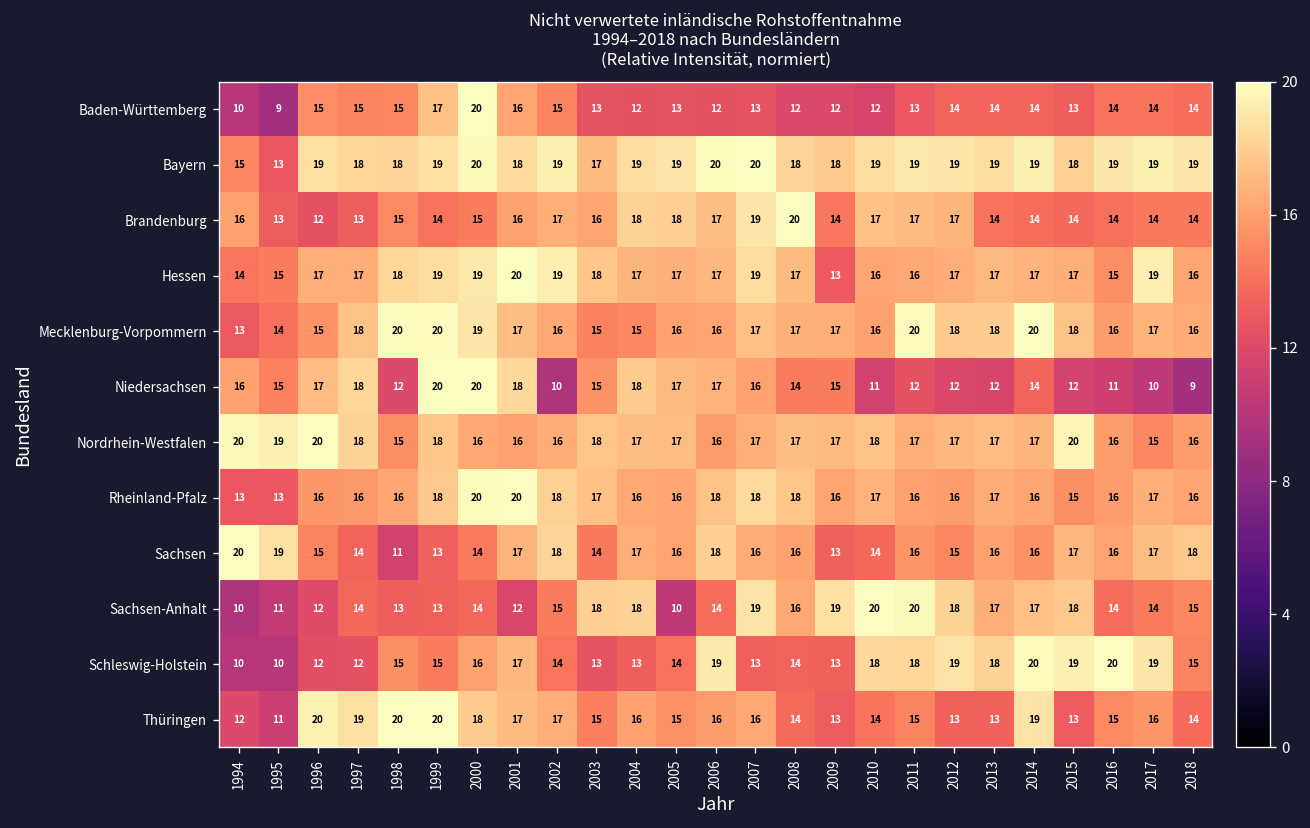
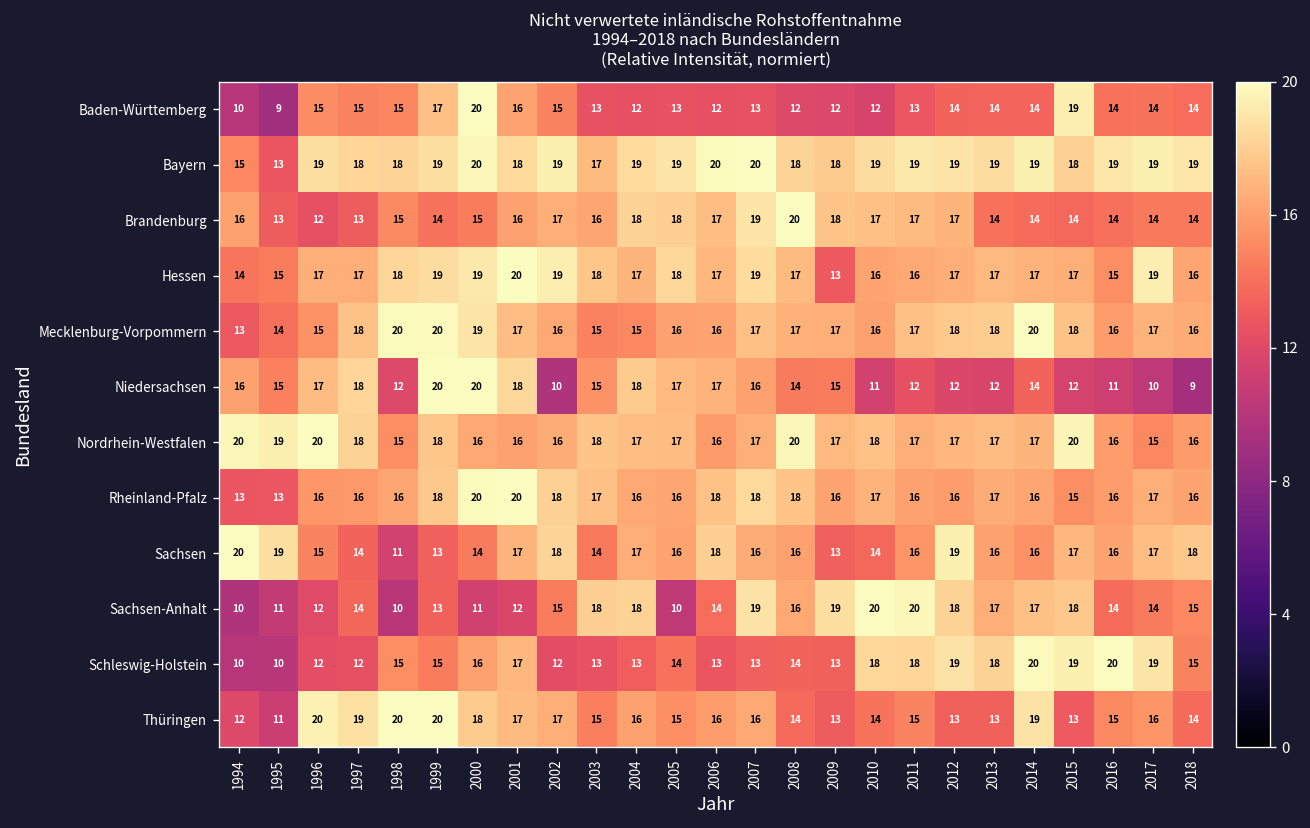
Baden-Württemberg, 2015: 13 -> 19
Brandenburg, 2009: 14 -> 18
Hessen, 2005: 17 -> 18
Mecklenburg-Vorpommern, 2011: 20 -> 17
Nordrhein-Westfalen, 2008: 17 -> 20
Sachsen, 2012: 15 -> 19
Sachsen-Anhalt, 1998: 13 -> 10
Sachsen-Anhalt, 2000: 14 -> 11
Schleswig-Holstein, 2002: 14 -> 12
Schleswig-Holstein, 2006: 19 -> 13
